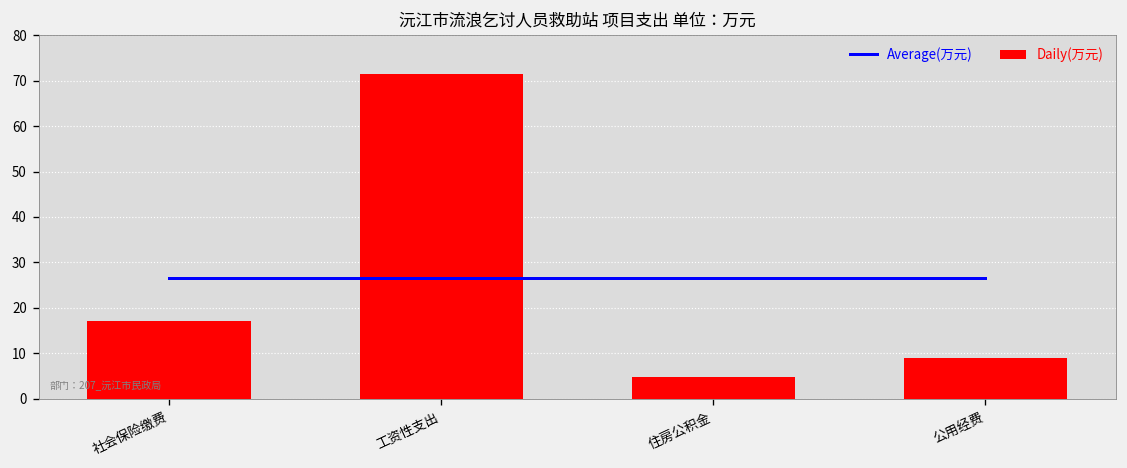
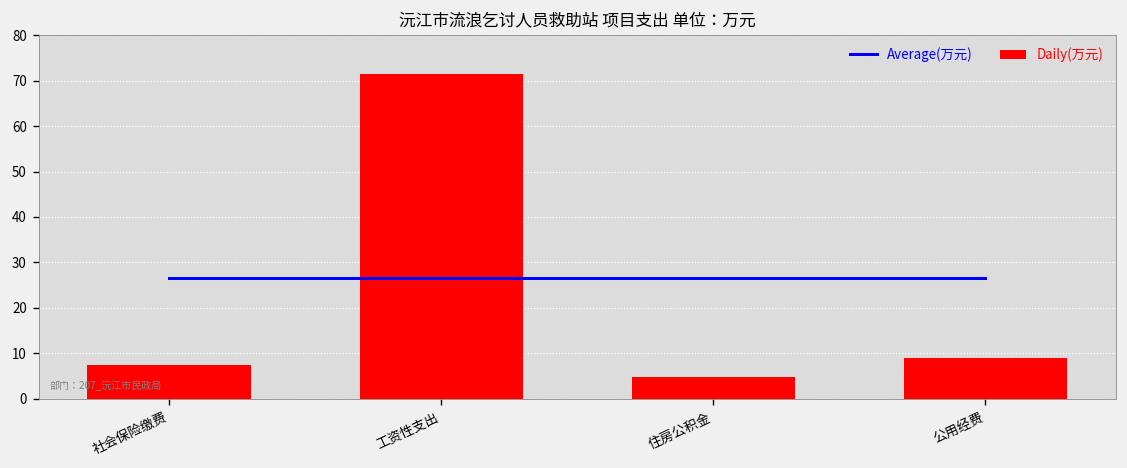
Daily(万元), 社会保险缴费: 17 -> 7
